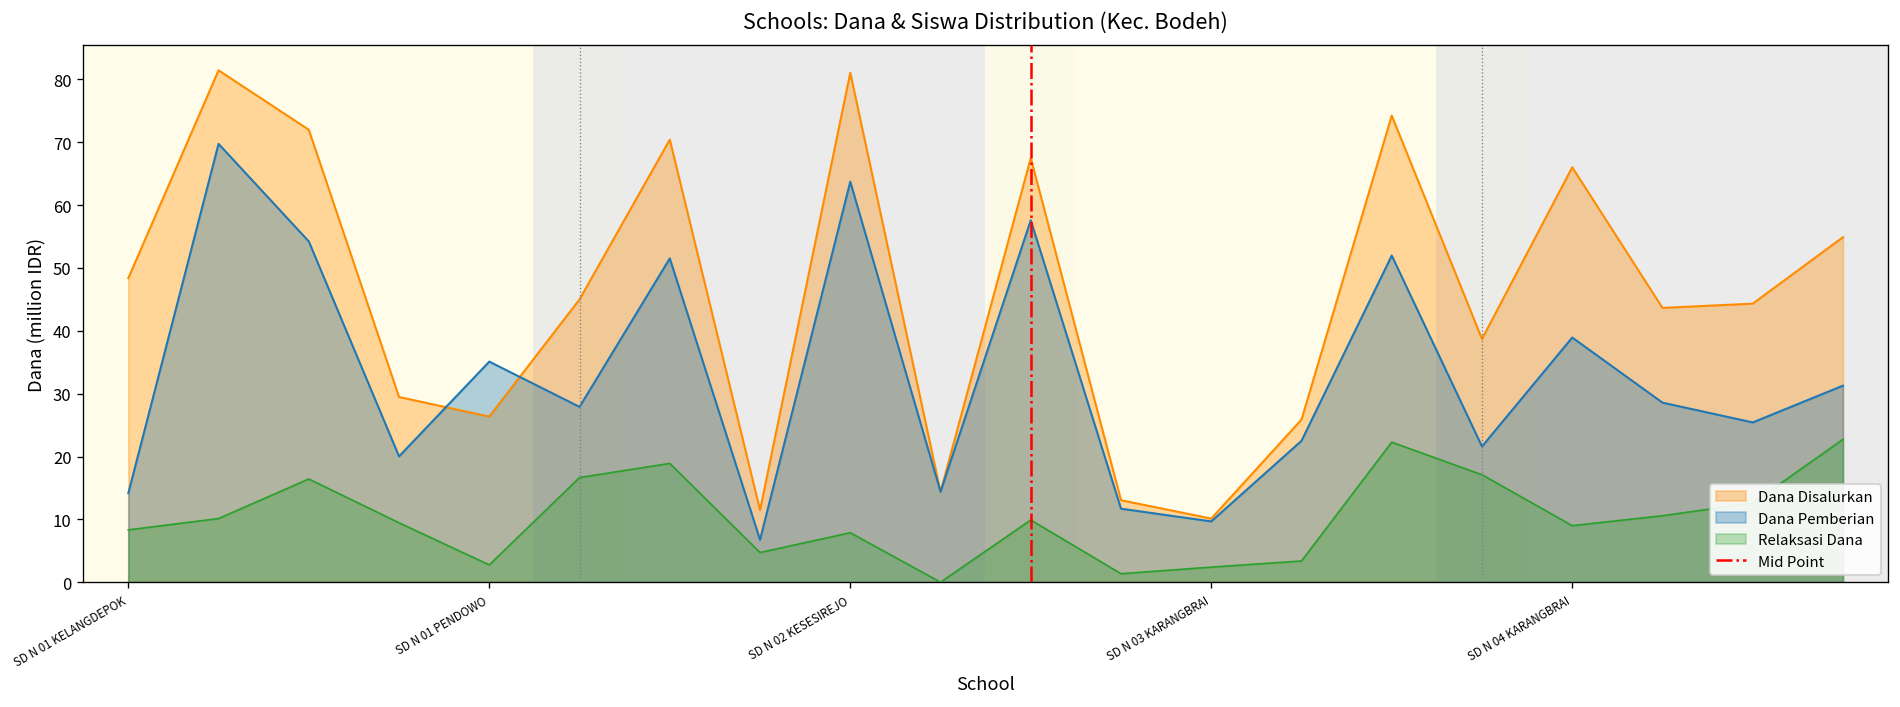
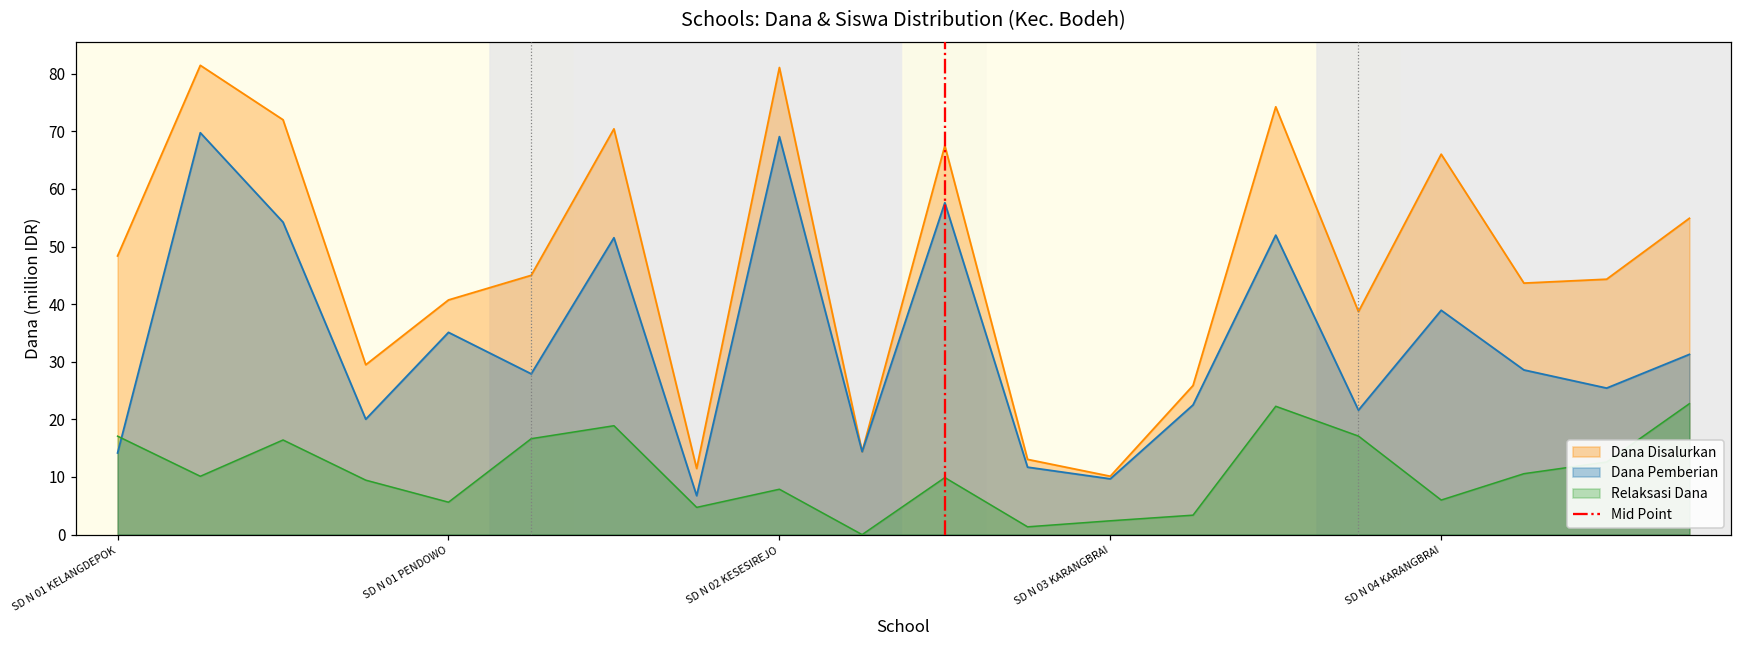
Relaksasi Dana, SD N 01 KELANGDEPOK: 8 -> 17
Dana Disalurkan, SD N 01 PENDOWO: 26 -> 41
Relaksasi Dana, SD N 01 PENDOWO: 3 -> 6
Dana Pemberian, SD N 02 KESESIREJO: 64 -> 69
Relaksasi Dana, SD N 04 KARANGBRAI: 9 -> 6
